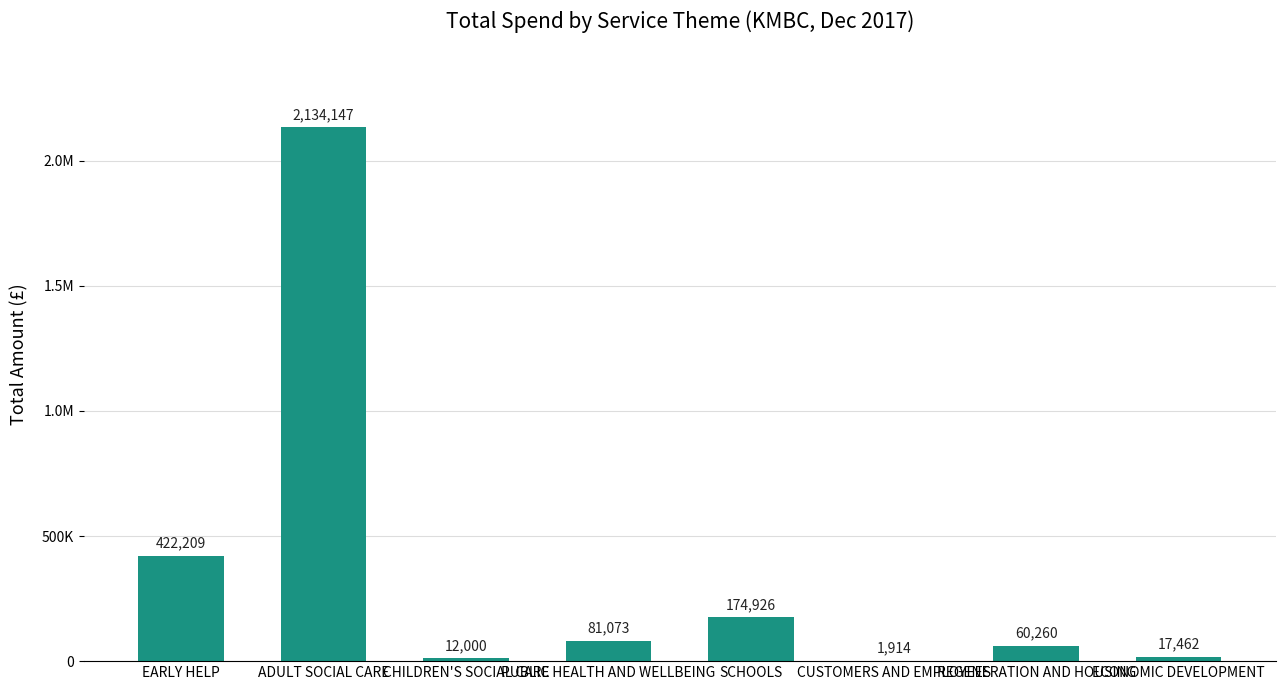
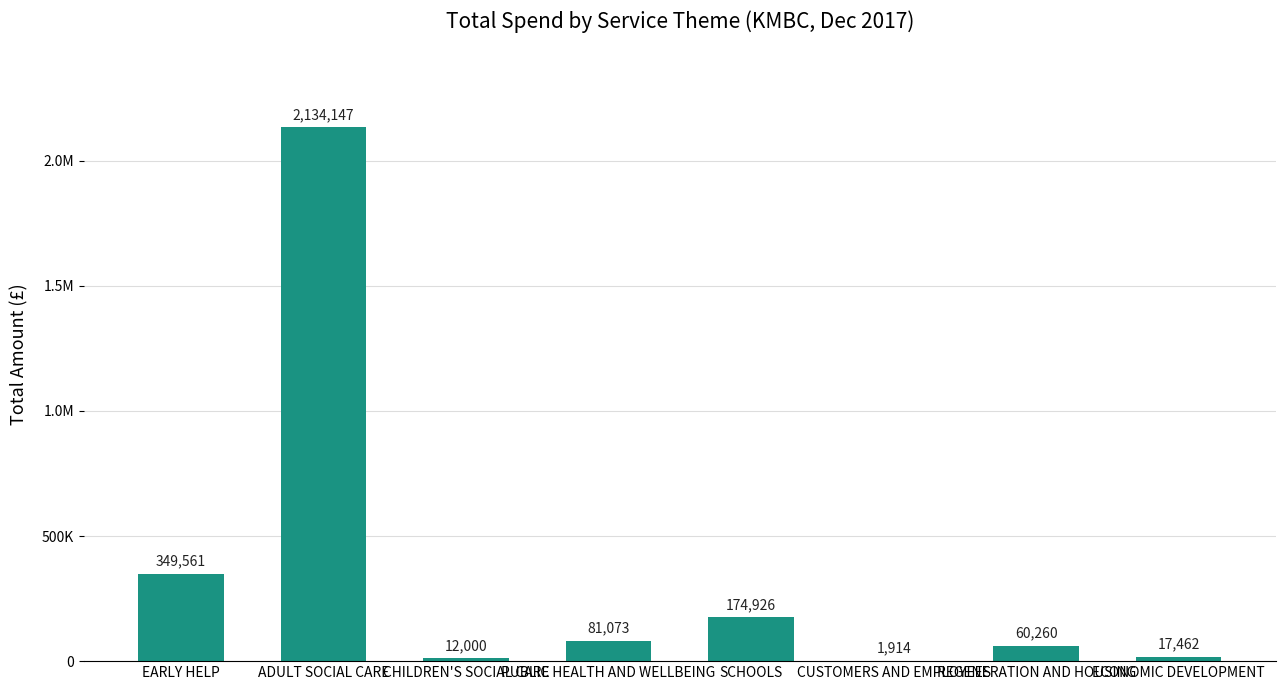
EARLY HELP: 422,209 -> 349,561
